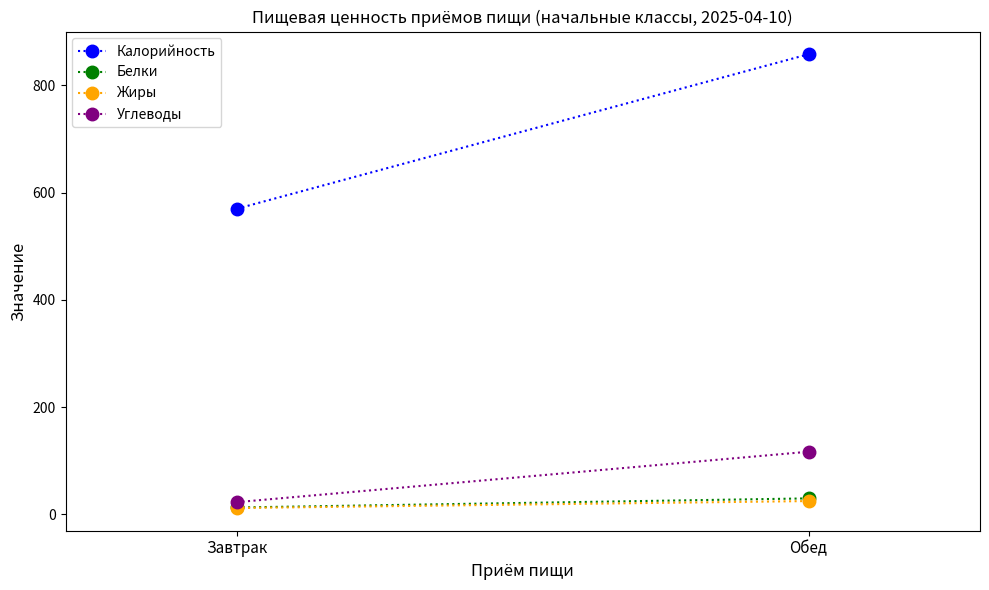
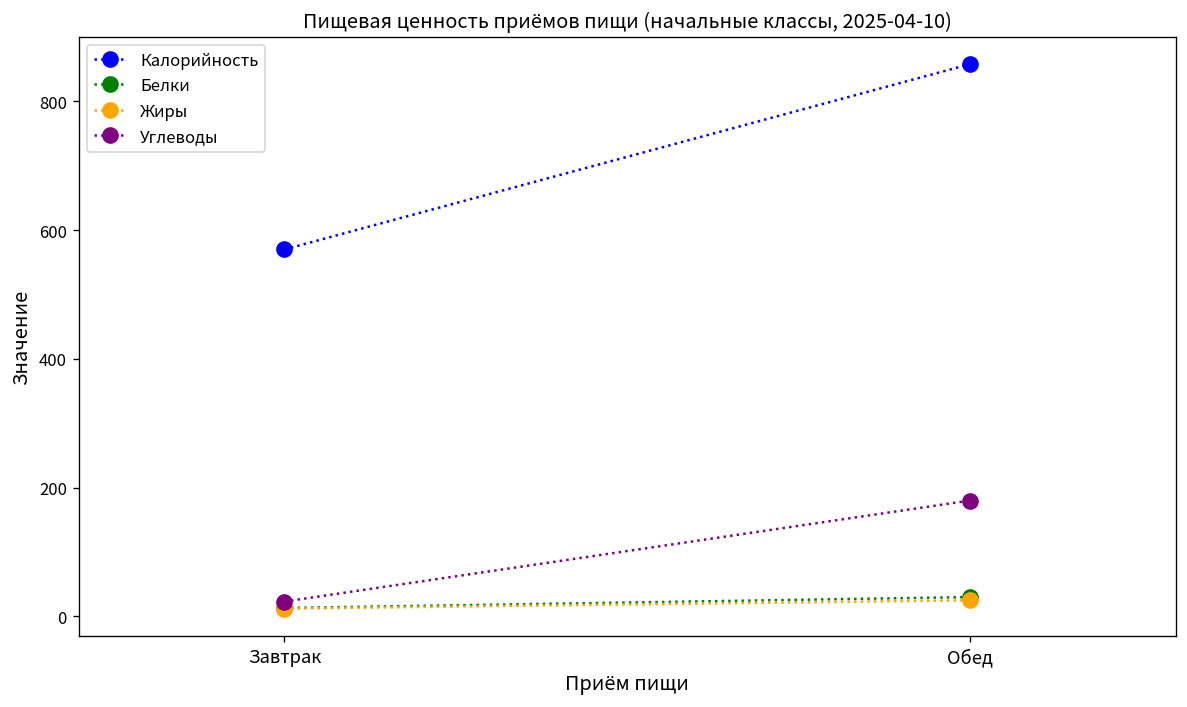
Углеводы, Обед: 120 -> 180
